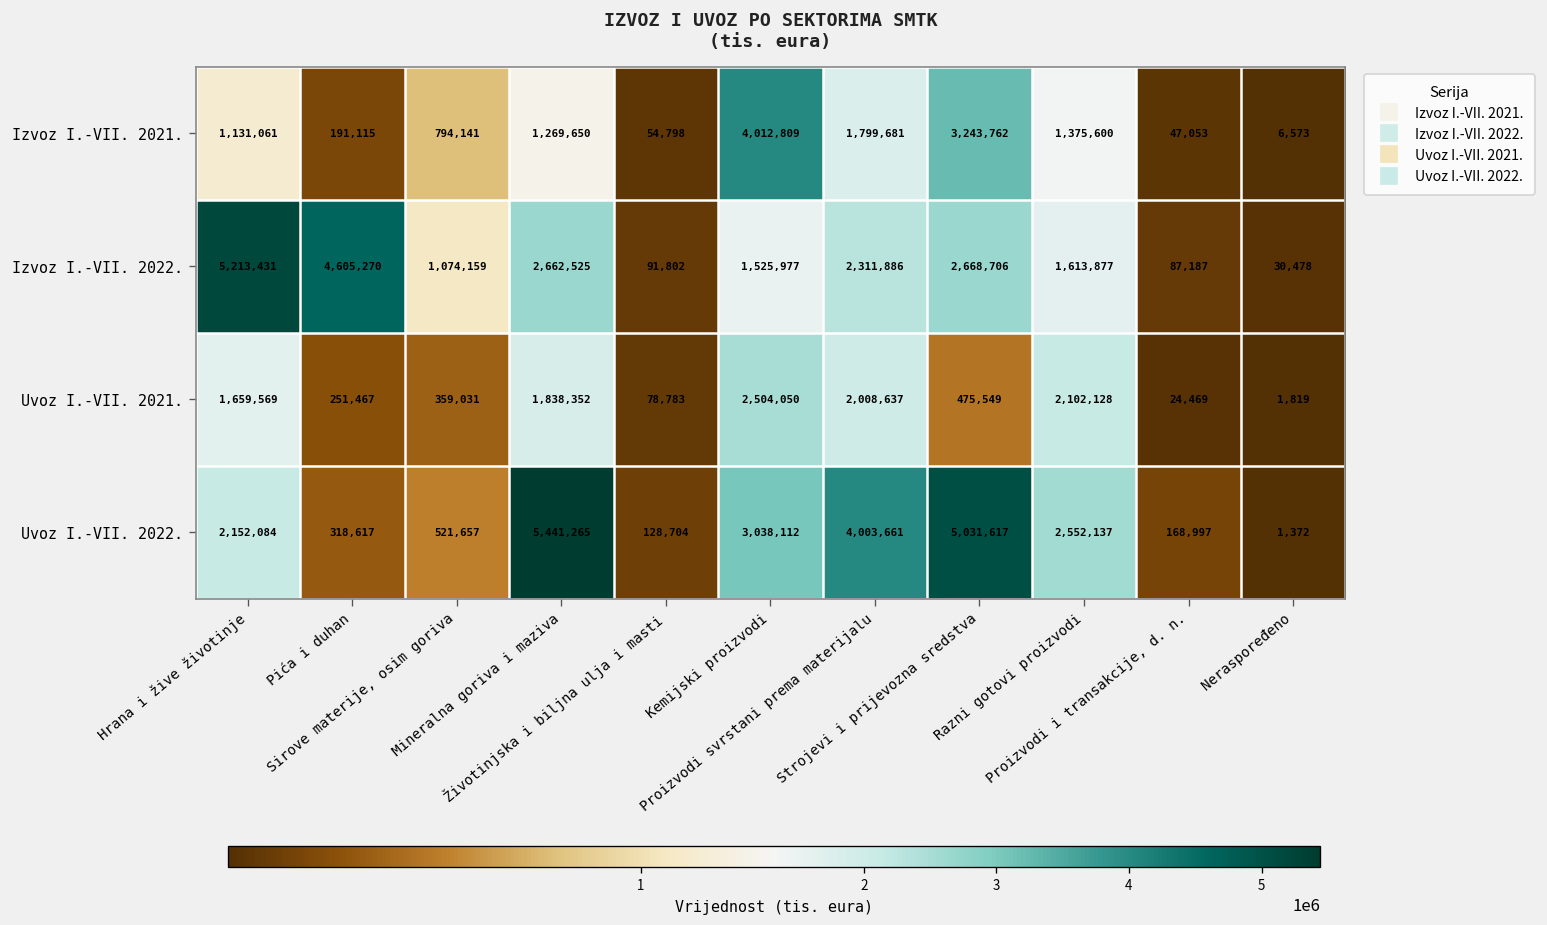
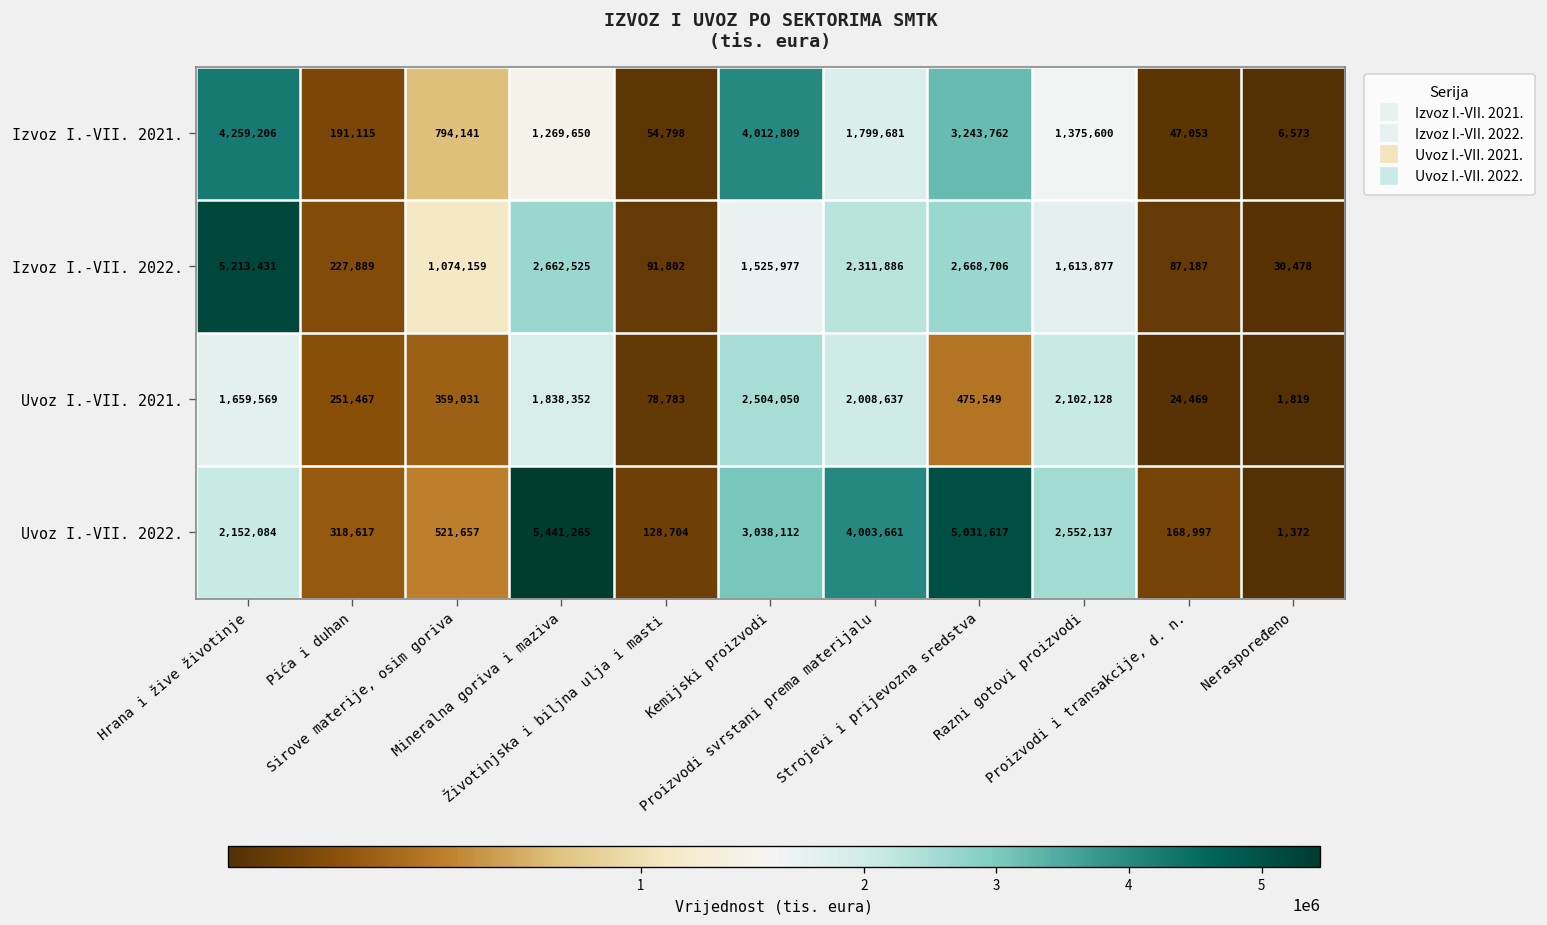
Izvoz I.-VII. 2021., Hrana i žive životinje: 1,131,061 -> 4,259,206
Izvoz I.-VII. 2022., Pića i duhan: 4,605,270 -> 227,889
